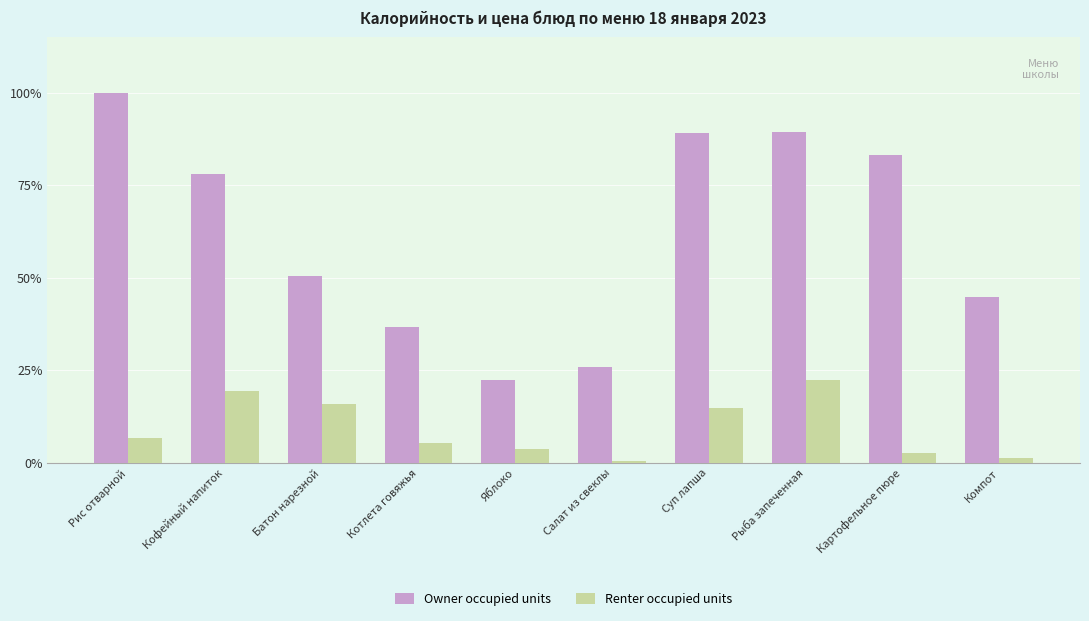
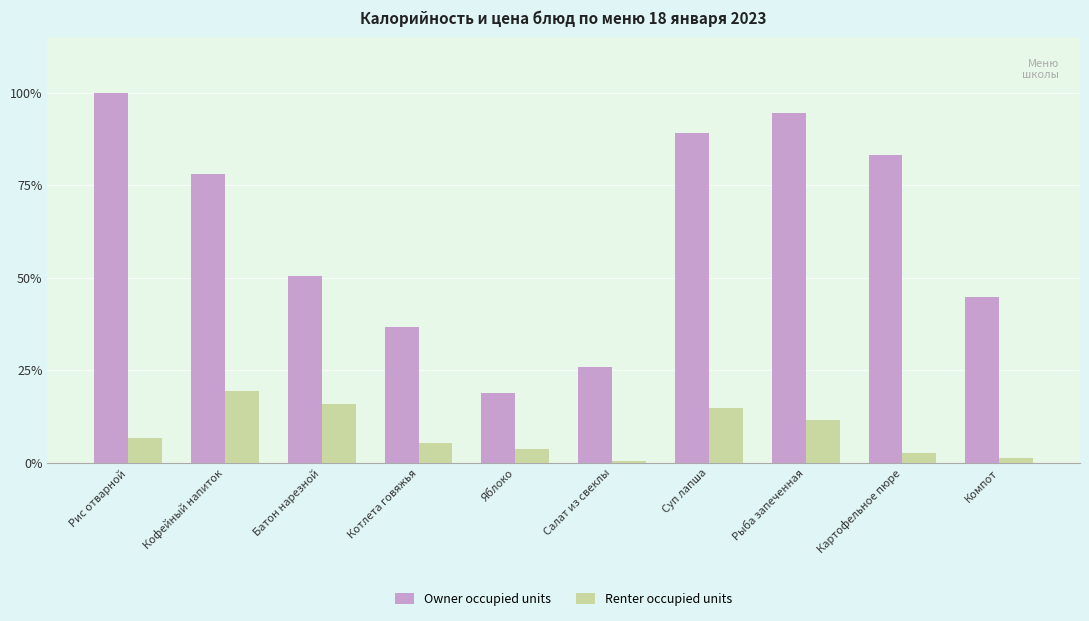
Owner occupied units, Яблоко: 22% -> 19%
Owner occupied units, Рыба запеченная: 89% -> 94%
Renter occupied units, Рыба запеченная: 22% -> 12%
